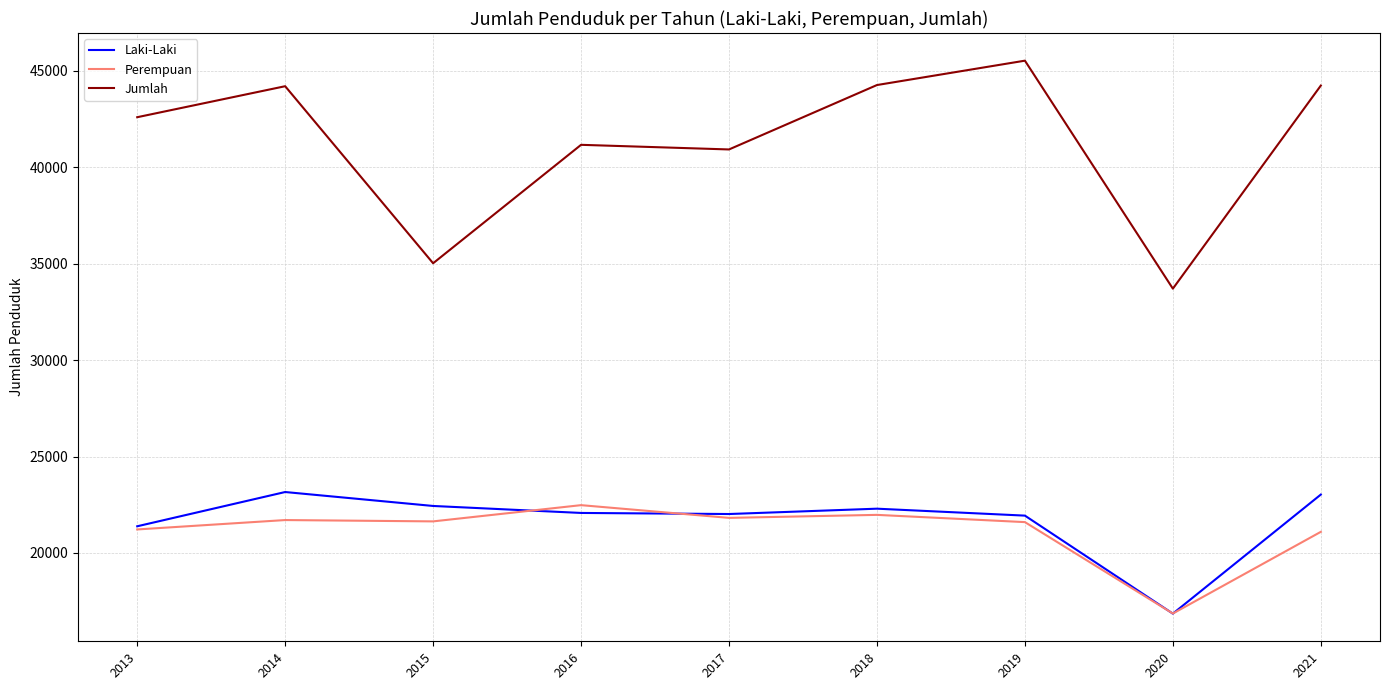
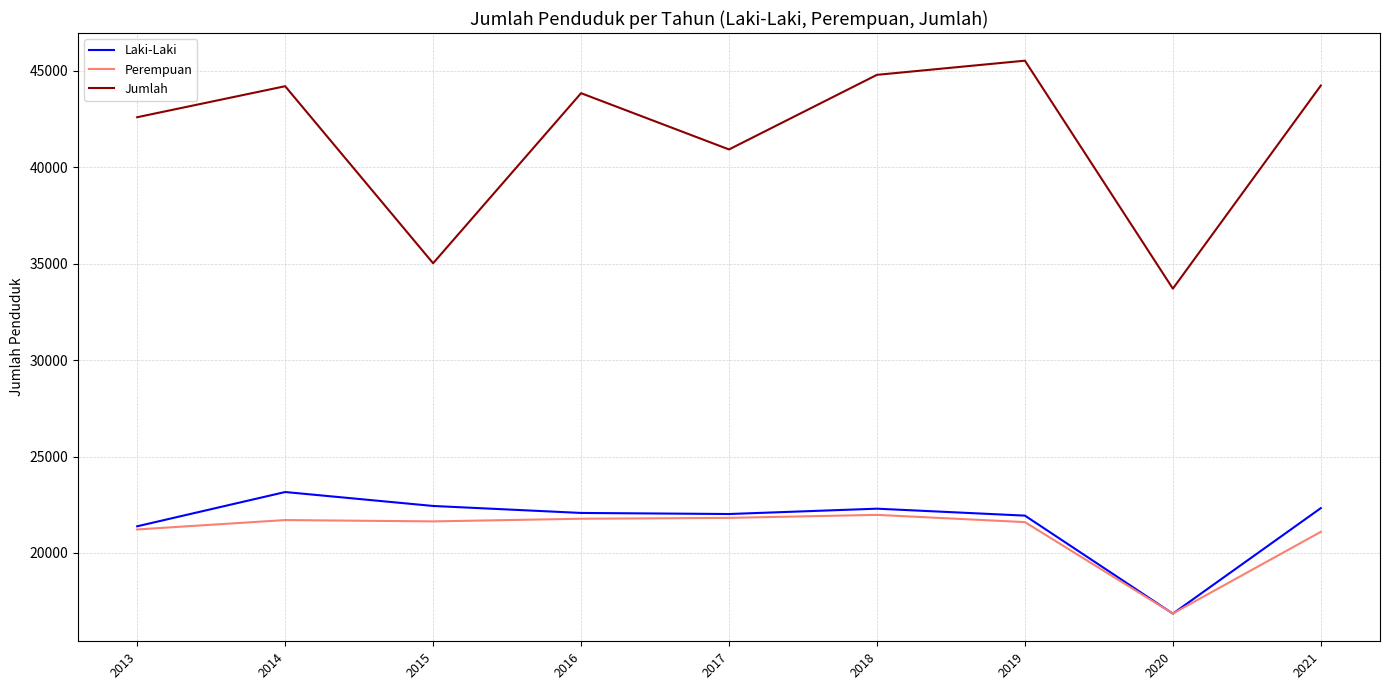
Perempuan, 2016: 22500 -> 21800
Jumlah, 2016: 41200 -> 43800
Jumlah, 2018: 44300 -> 44800
Laki-Laki, 2021: 23000 -> 22300
